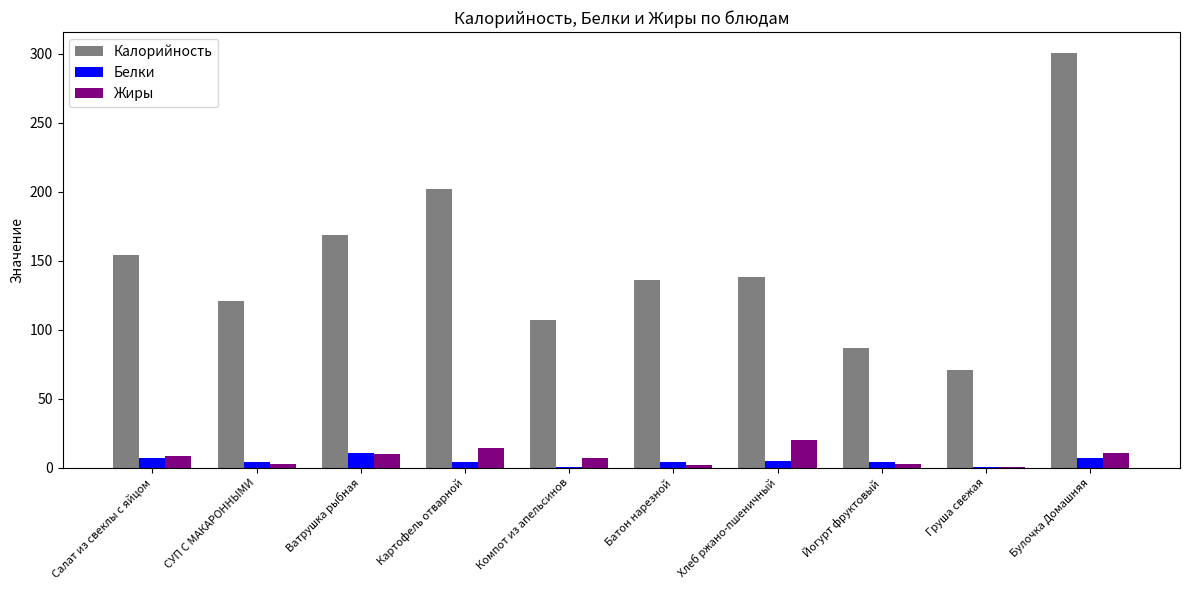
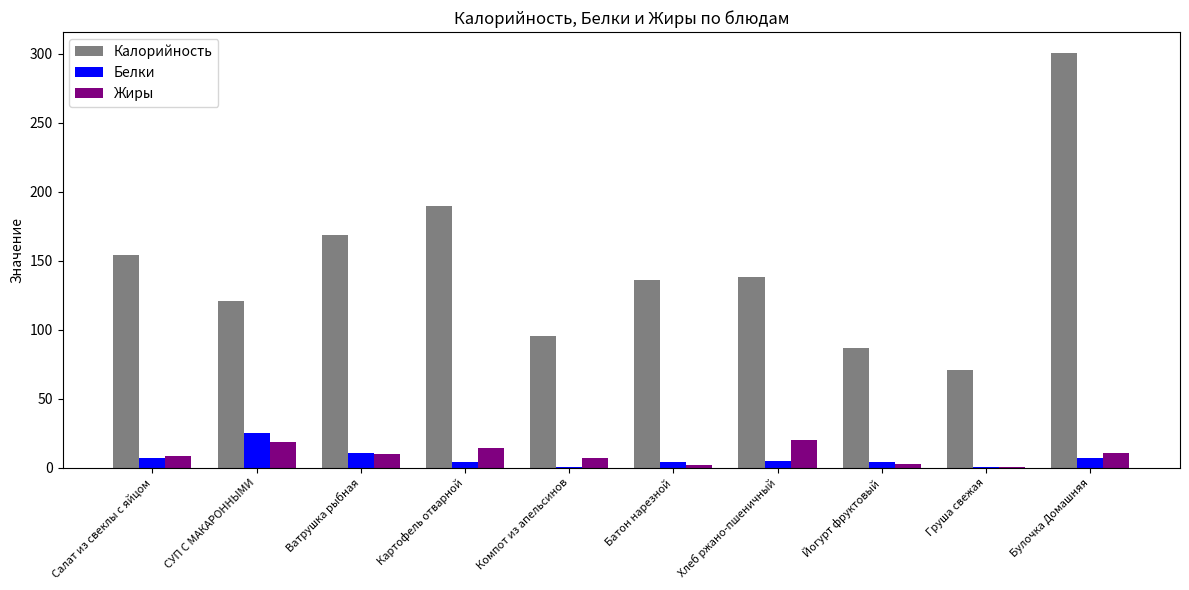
Белки, СУП С МАКАРОННЫМИ: 4 -> 25
Жиры, СУП С МАКАРОННЫМИ: 3 -> 18
Калорийность, Картофель отварной: 202 -> 190
Калорийность, Компот из апельсинов: 107 -> 95
